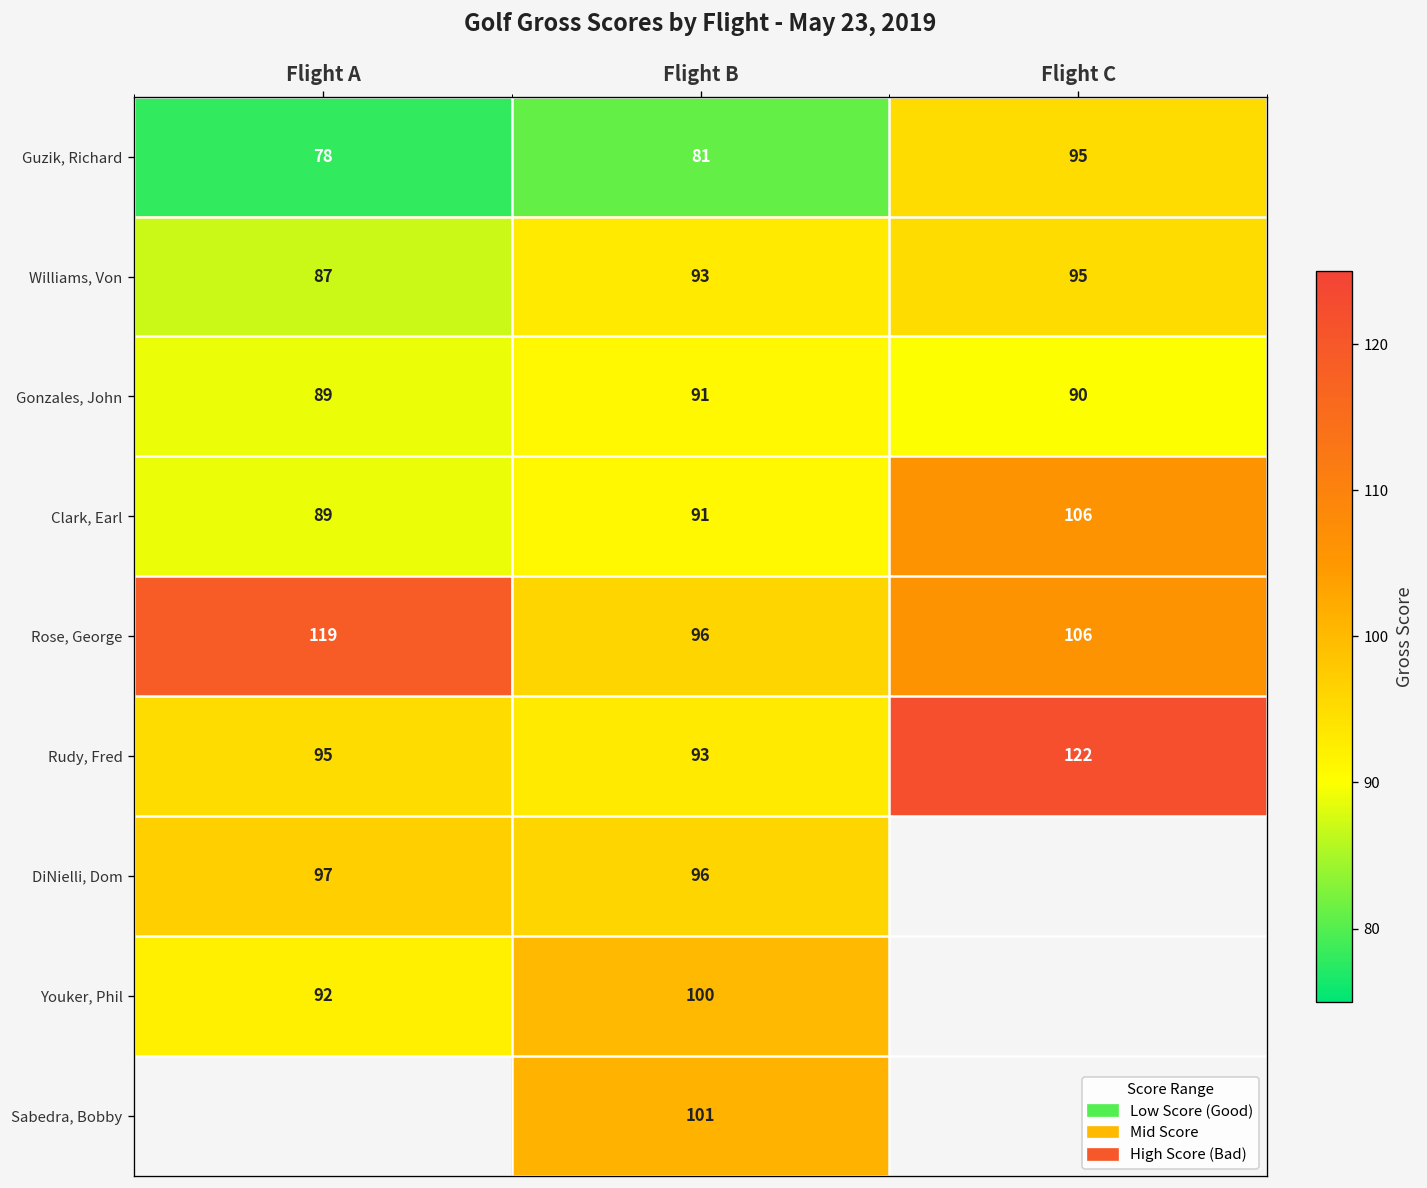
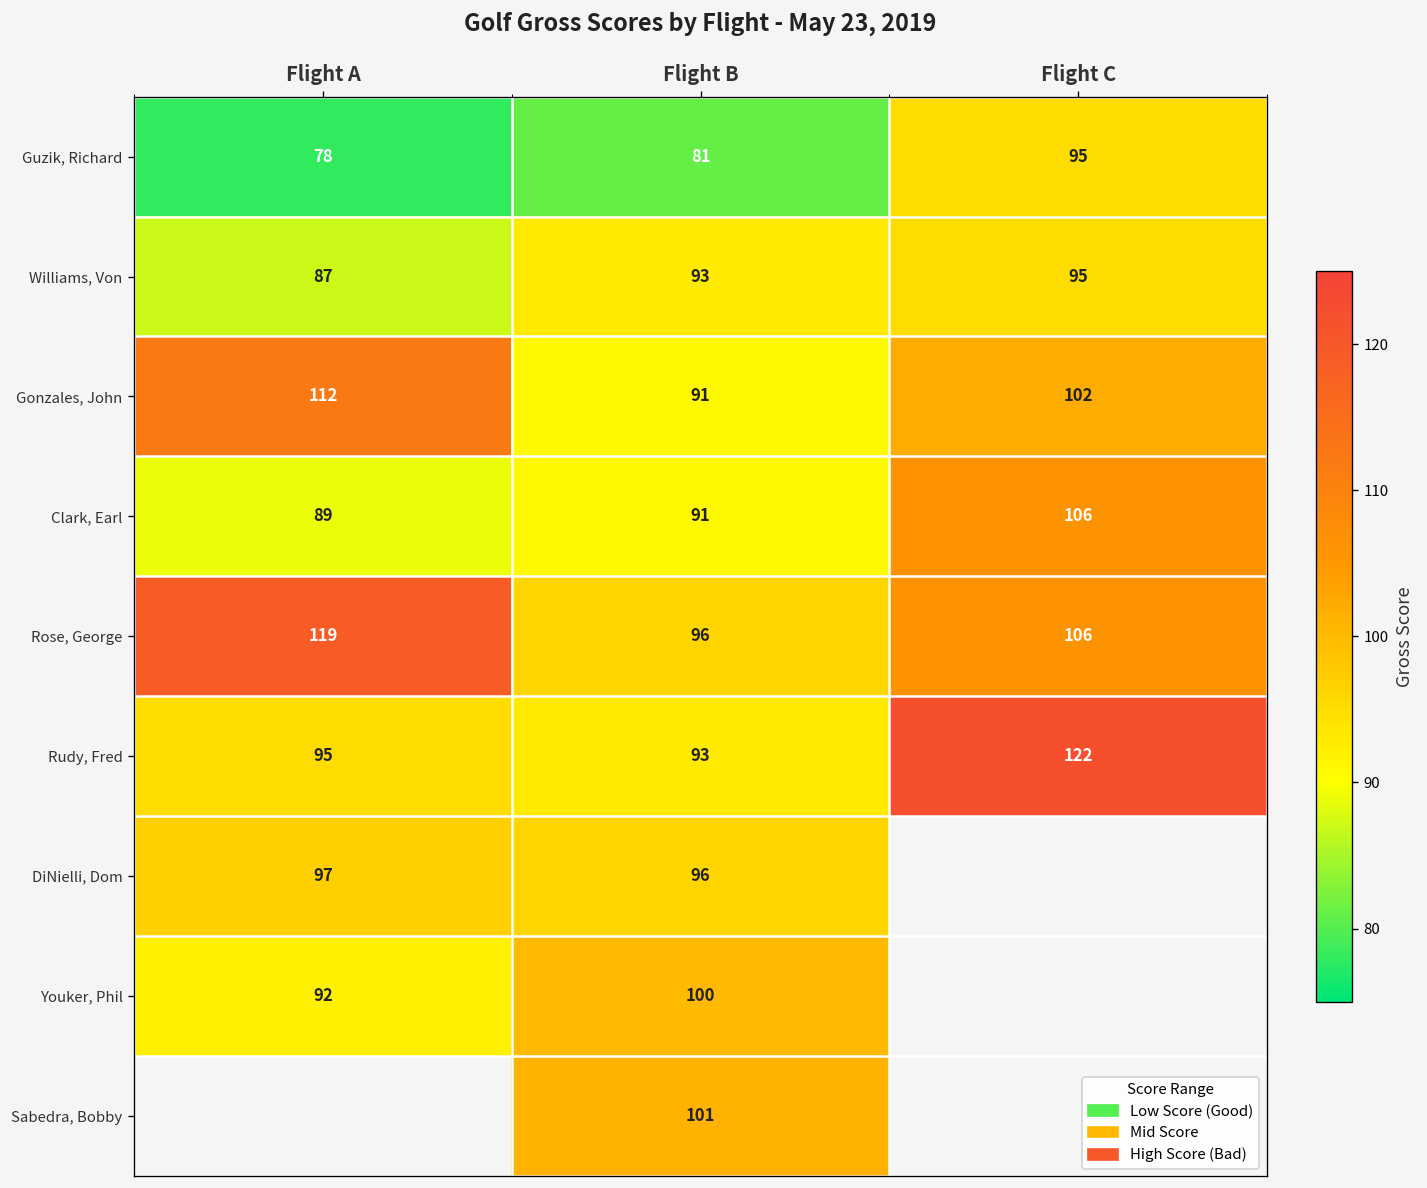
Gonzales, John, Flight A: 89 -> 112
Gonzales, John, Flight C: 90 -> 102
